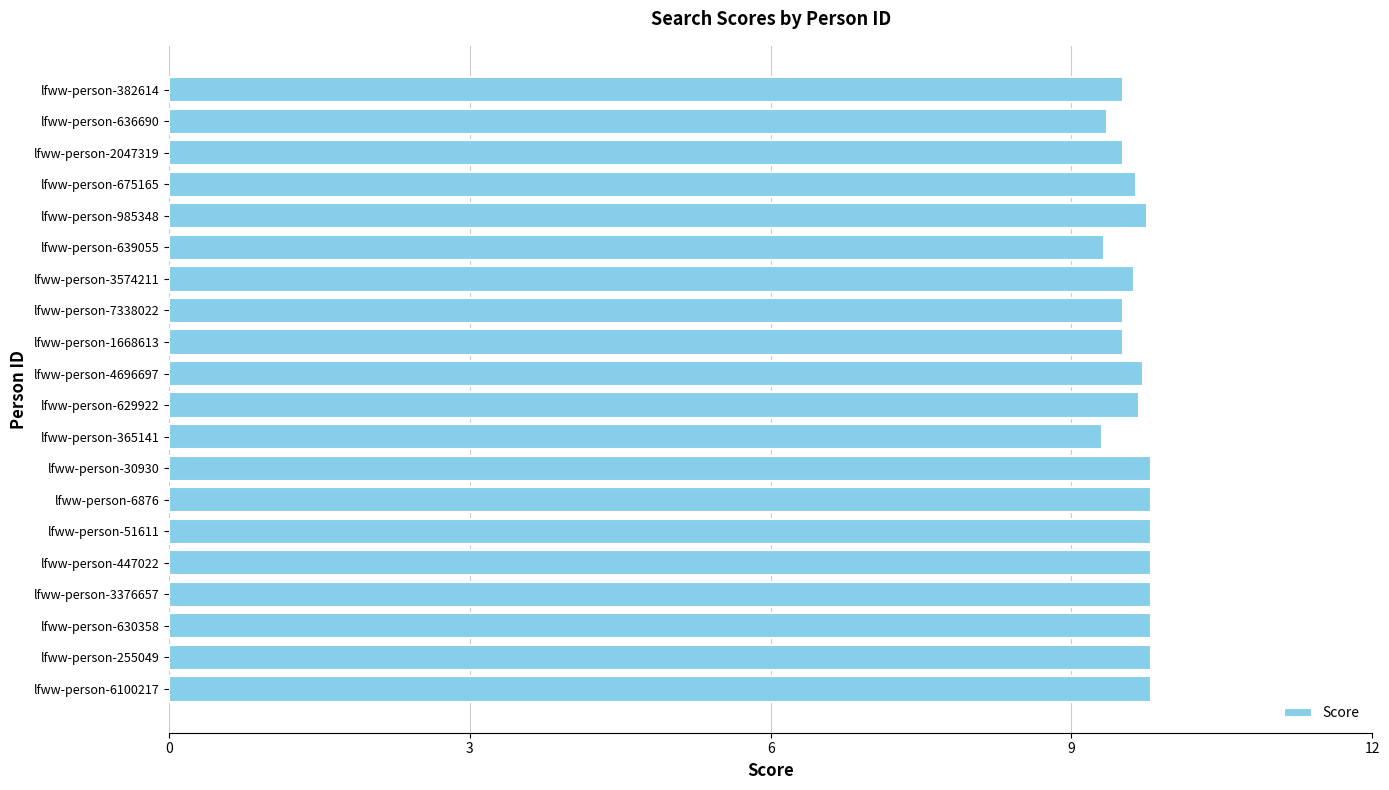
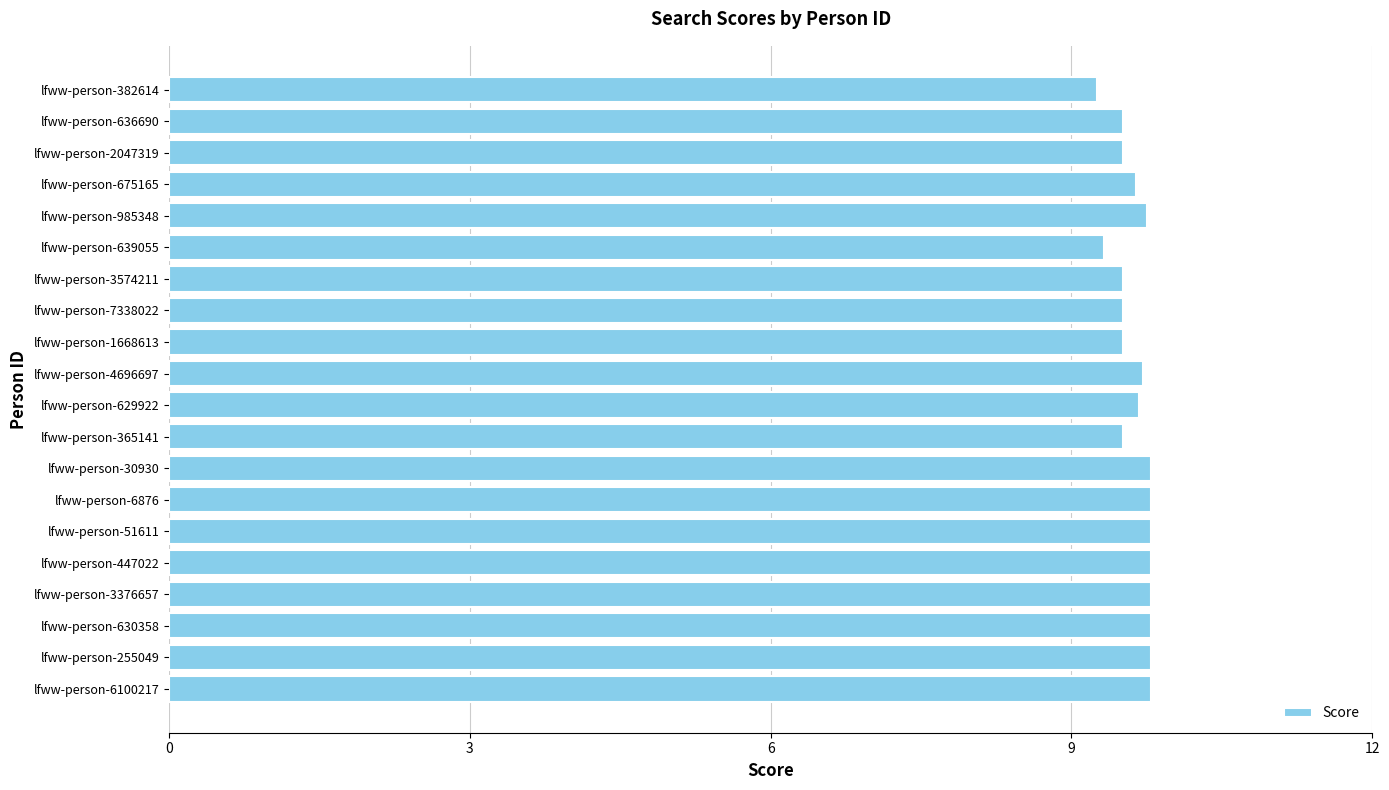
lfww-person-382614: 9.51 -> 9.25
lfww-person-636690: 9.35 -> 9.51
lfww-person-3574211: 9.62 -> 9.51
lfww-person-365141: 9.31 -> 9.51
